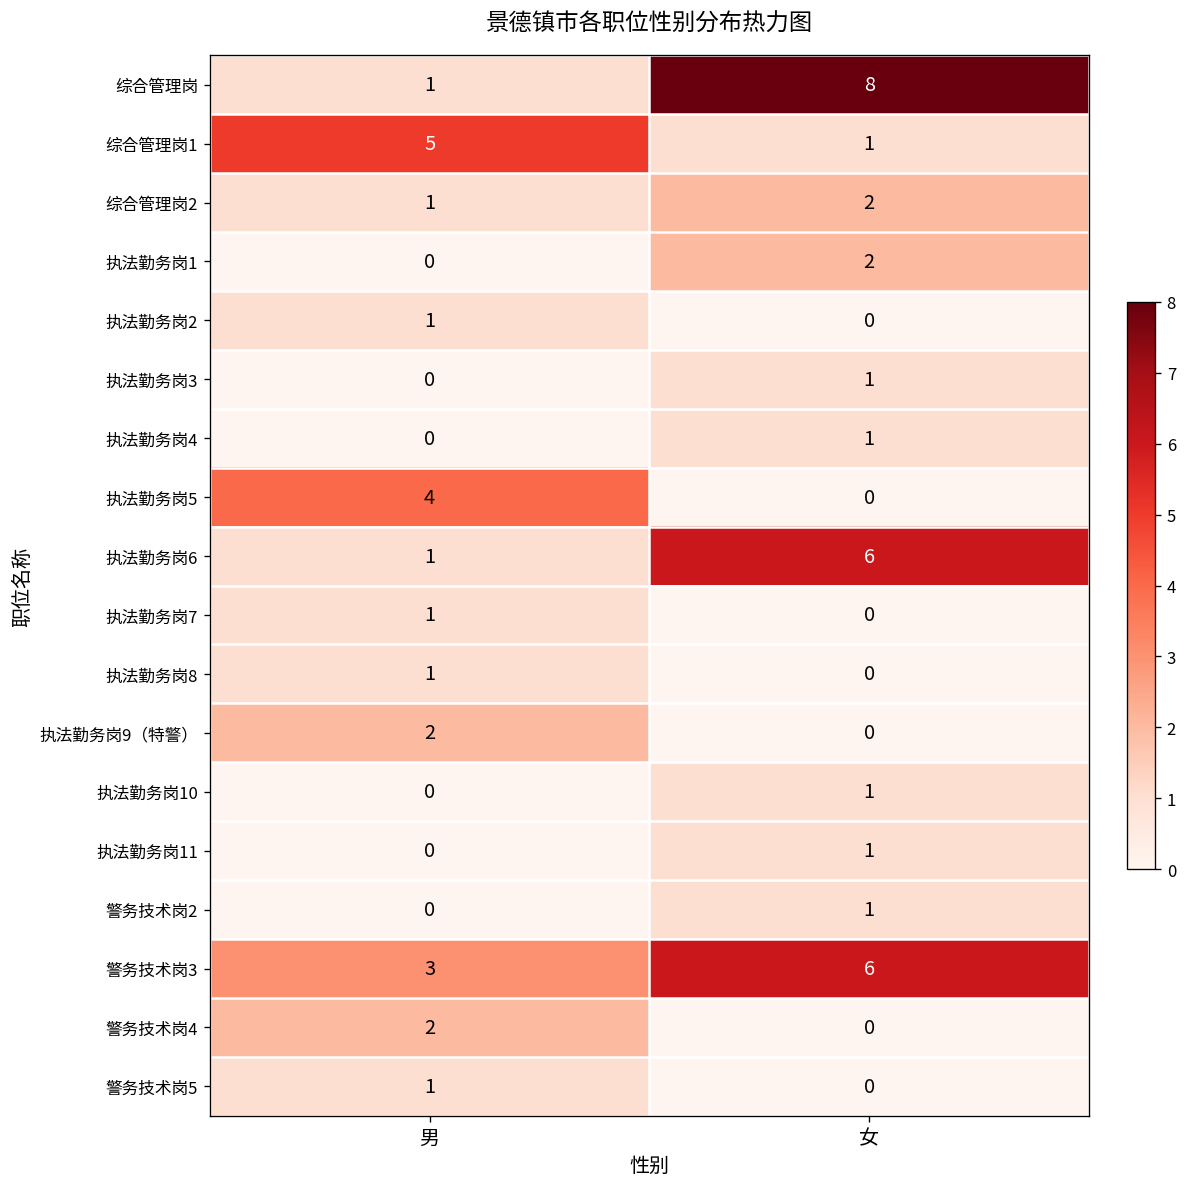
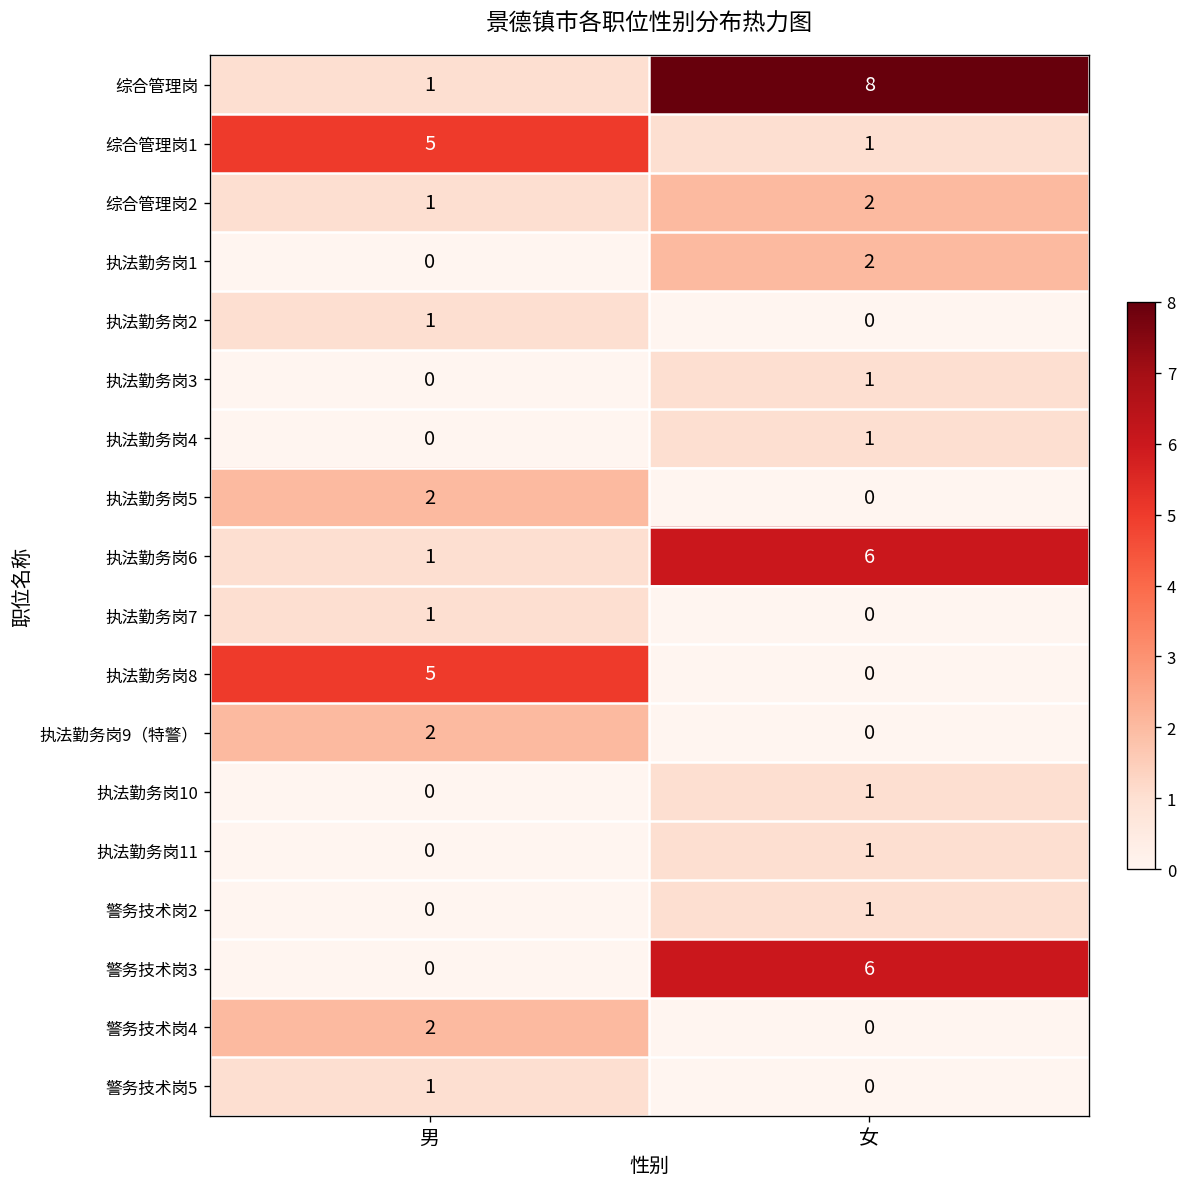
执法勤务岗5, 男: 4 -> 2
执法勤务岗8, 男: 1 -> 5
警务技术岗3, 男: 3 -> 0
